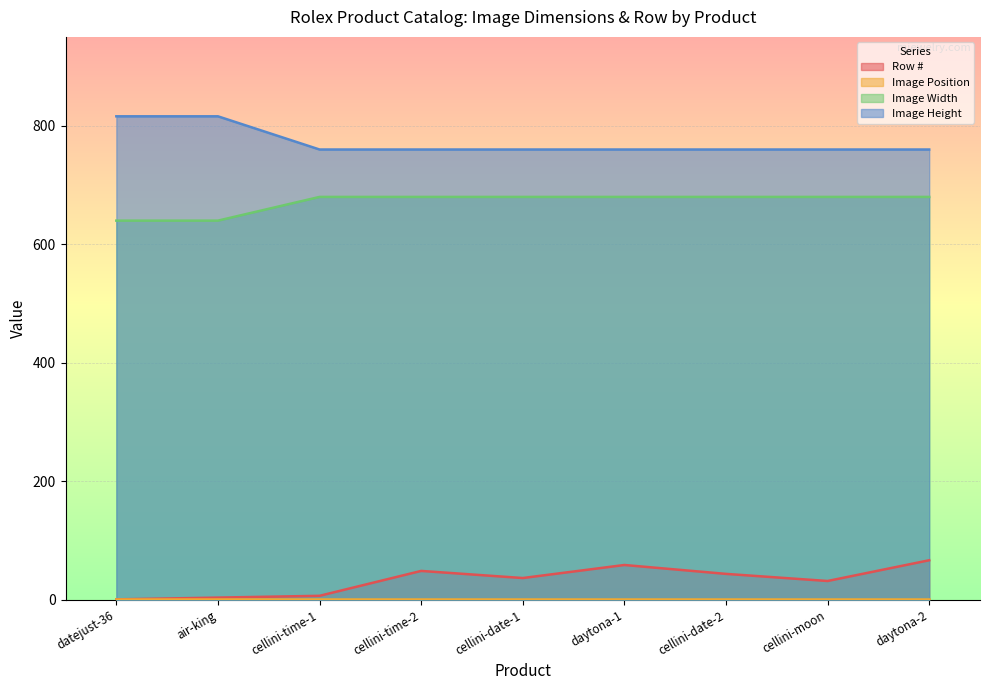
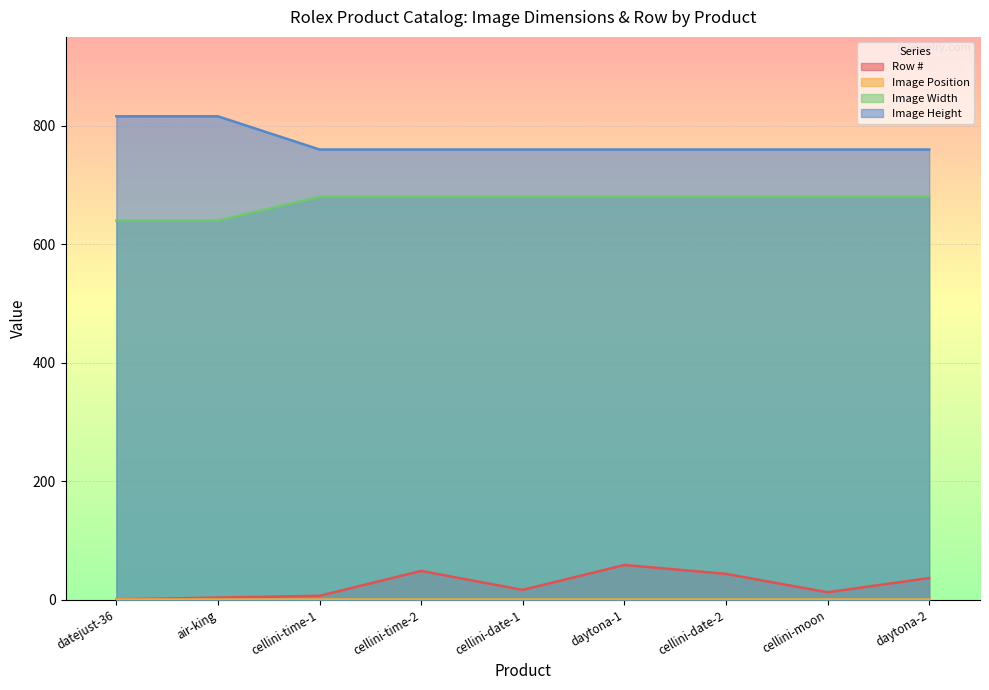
Row #, cellini-date-1: 40 -> 20
Row #, cellini-moon: 30 -> 10
Row #, daytona-2: 70 -> 40
